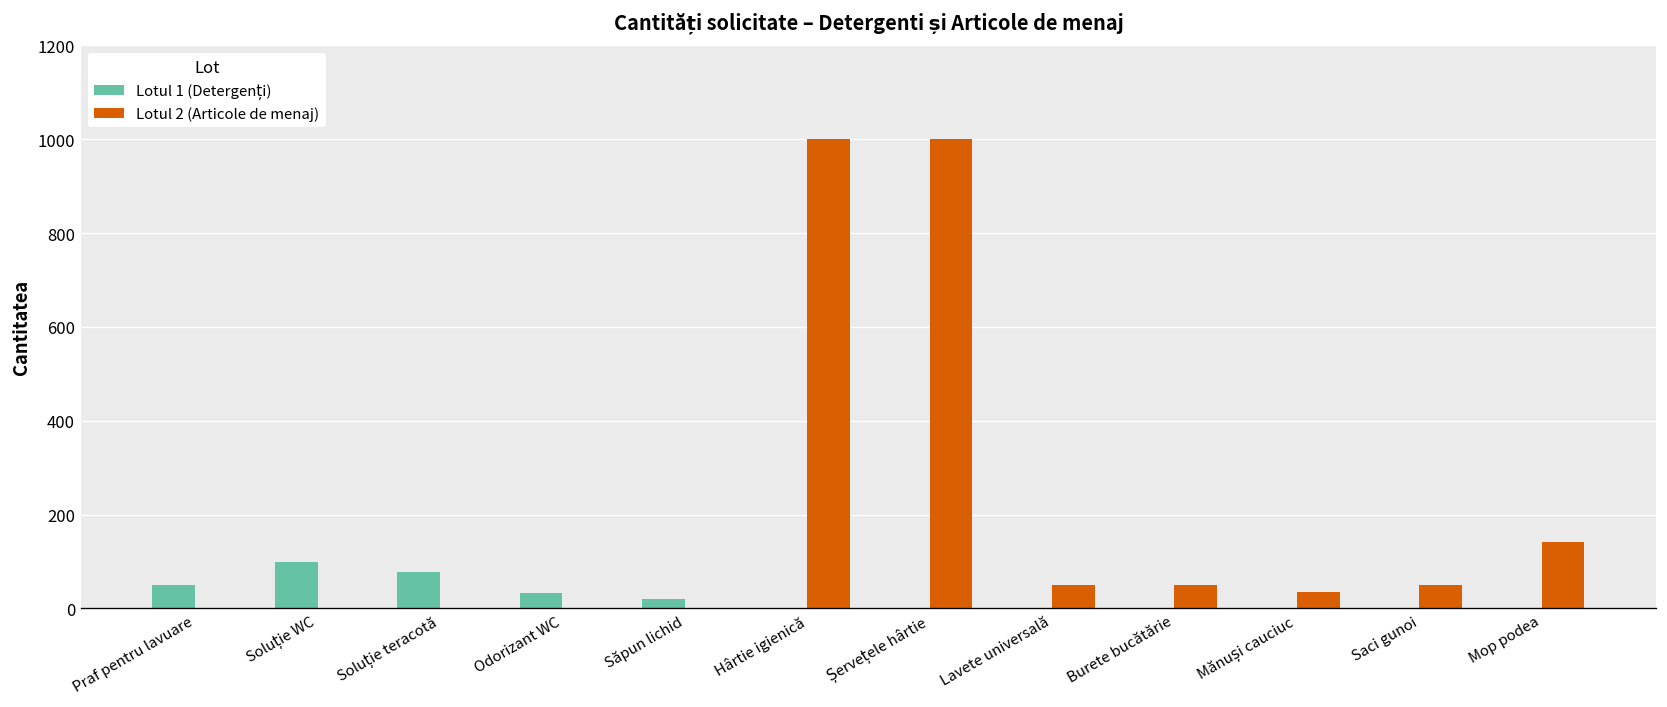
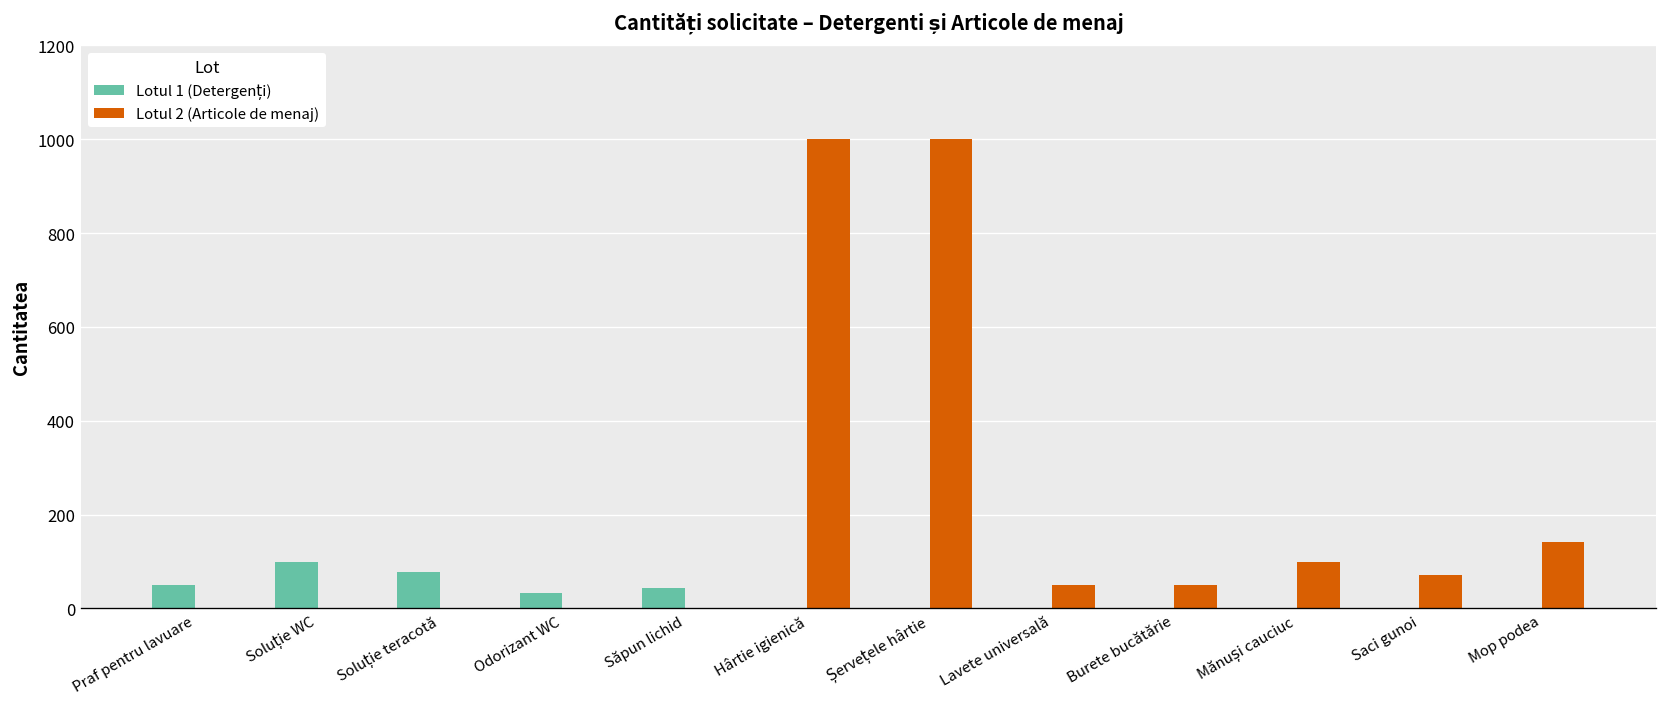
Lotul 1 (Detergenți), Săpun lichid: 20 -> 40
Lotul 2 (Articole de menaj), Mănuși cauciuc: 40 -> 100
Lotul 2 (Articole de menaj), Saci gunoi: 50 -> 70
